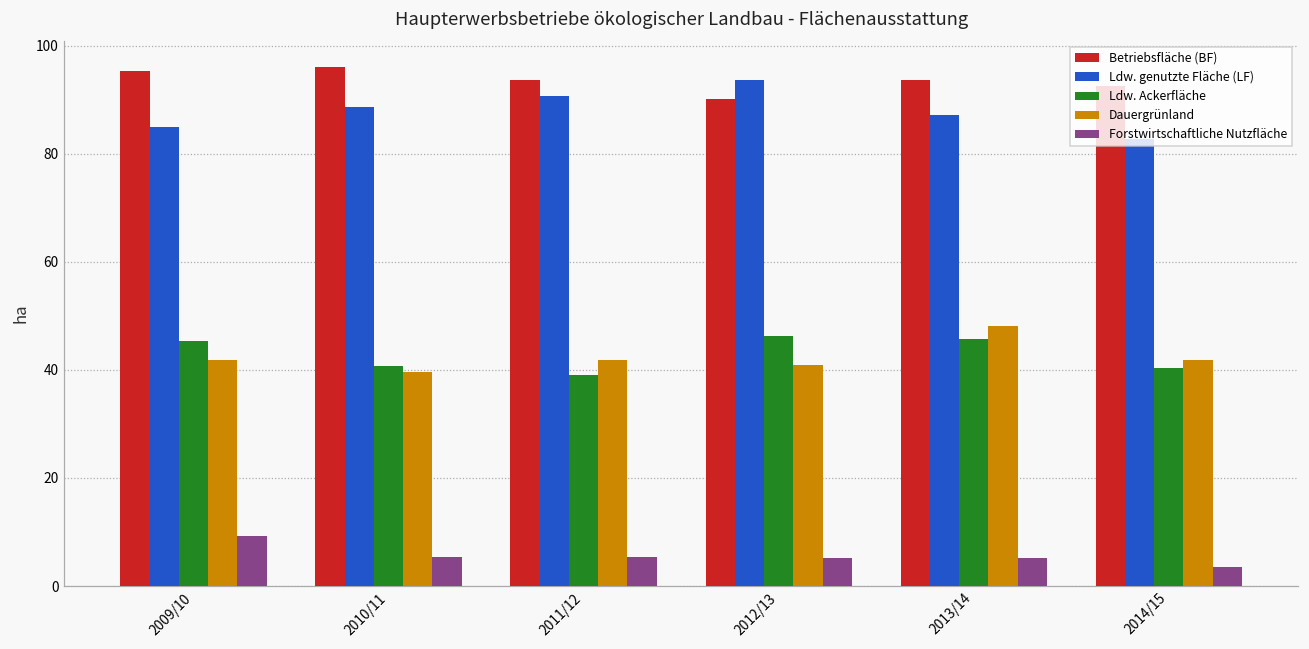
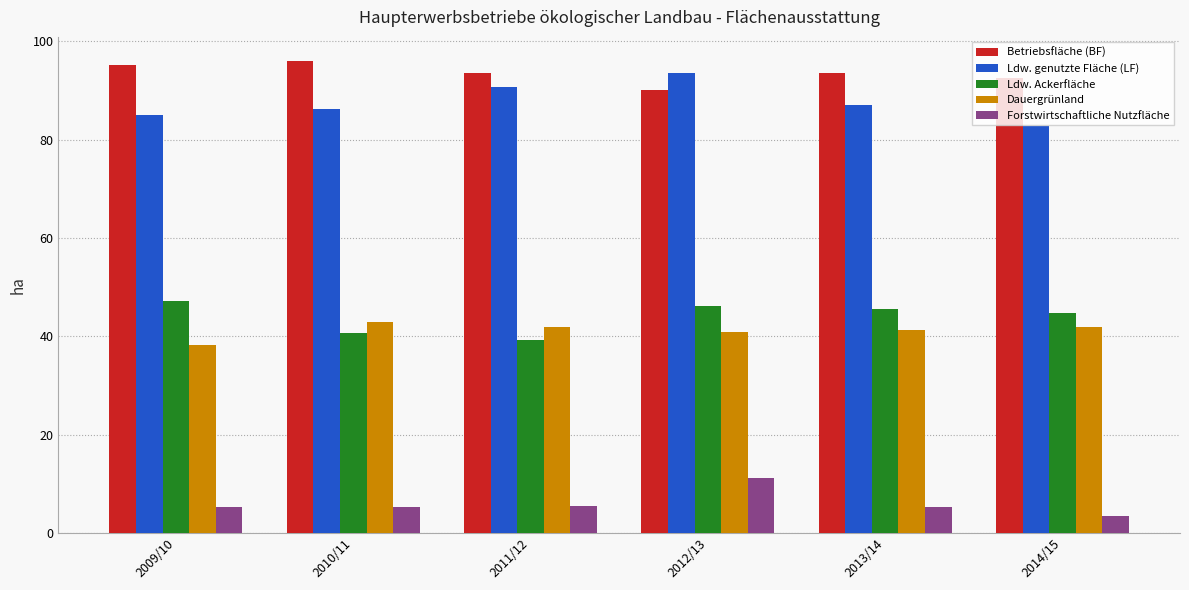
Ldw. Ackerfläche, 2009/10: 45 -> 47
Dauergrünland, 2009/10: 42 -> 38
Forstwirtschaftliche Nutzfläche, 2009/10: 9 -> 5
Ldw. genutzte Fläche (LF), 2010/11: 89 -> 86
Dauergrünland, 2010/11: 40 -> 43
Forstwirtschaftliche Nutzfläche, 2012/13: 5 -> 11
Dauergrünland, 2013/14: 48 -> 41
Ldw. Ackerfläche, 2014/15: 40 -> 45
